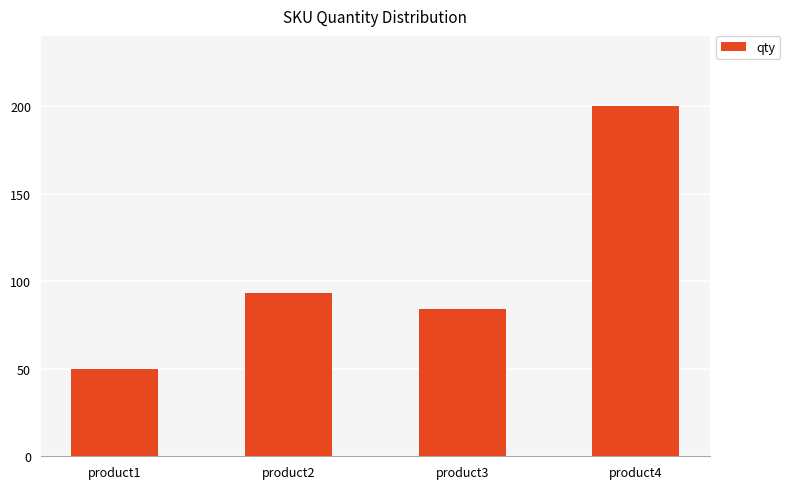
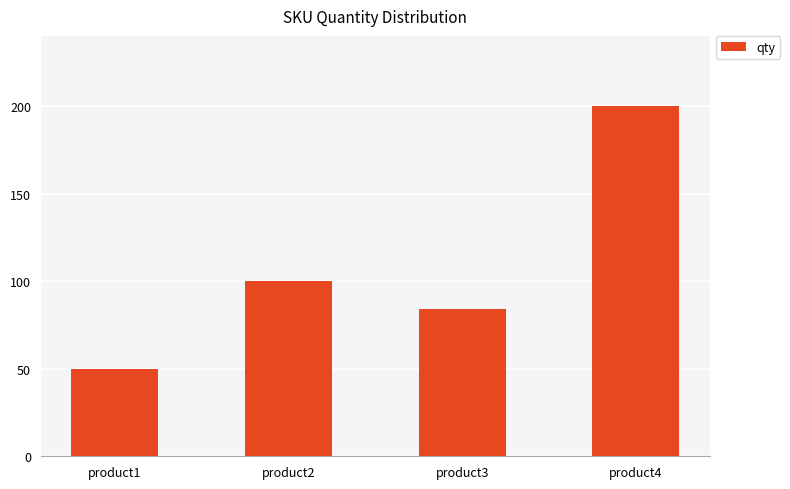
product2: 93 -> 100
